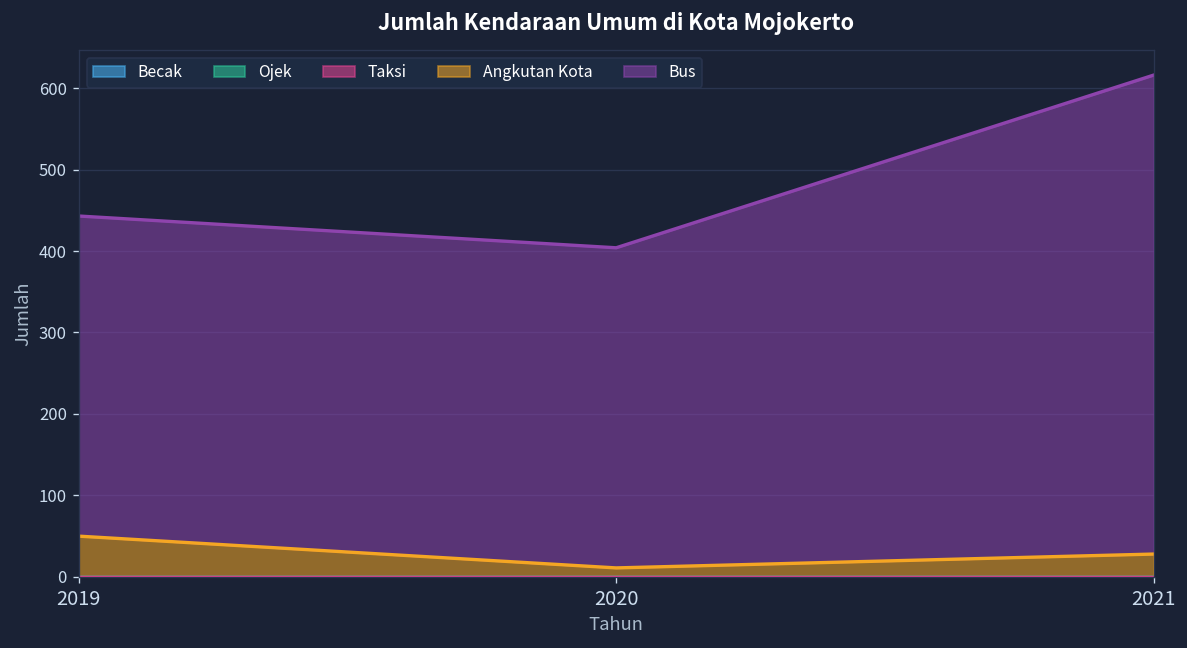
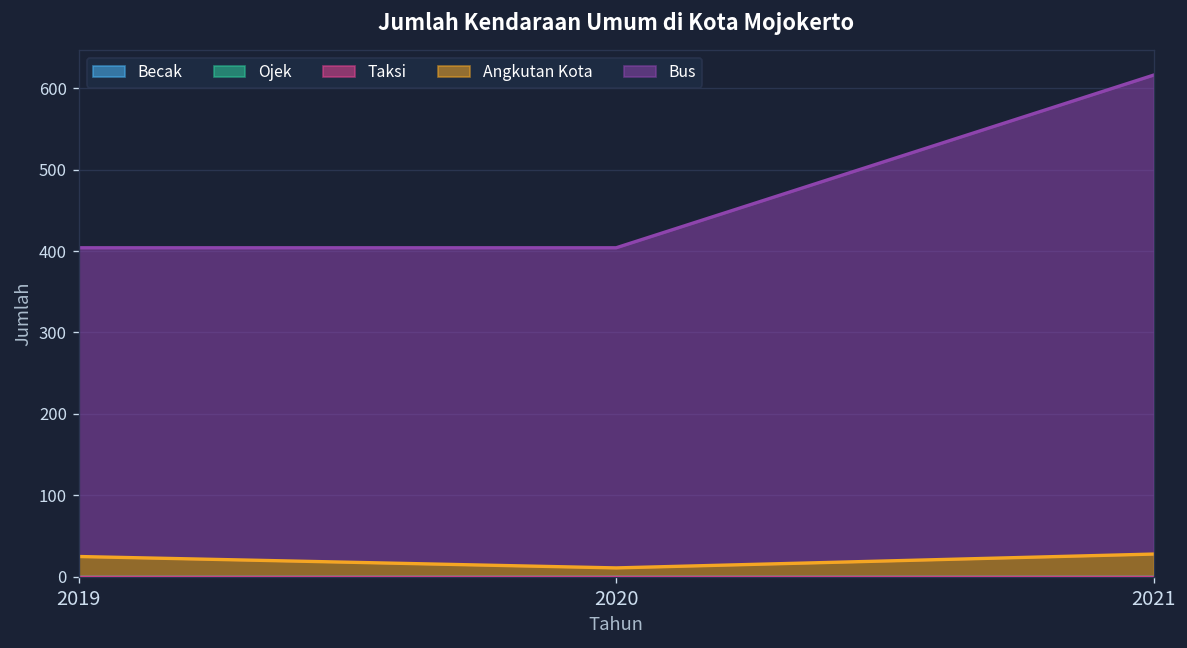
Angkutan Kota, 2019: 50 -> 30
Bus, 2019: 390 -> 380
